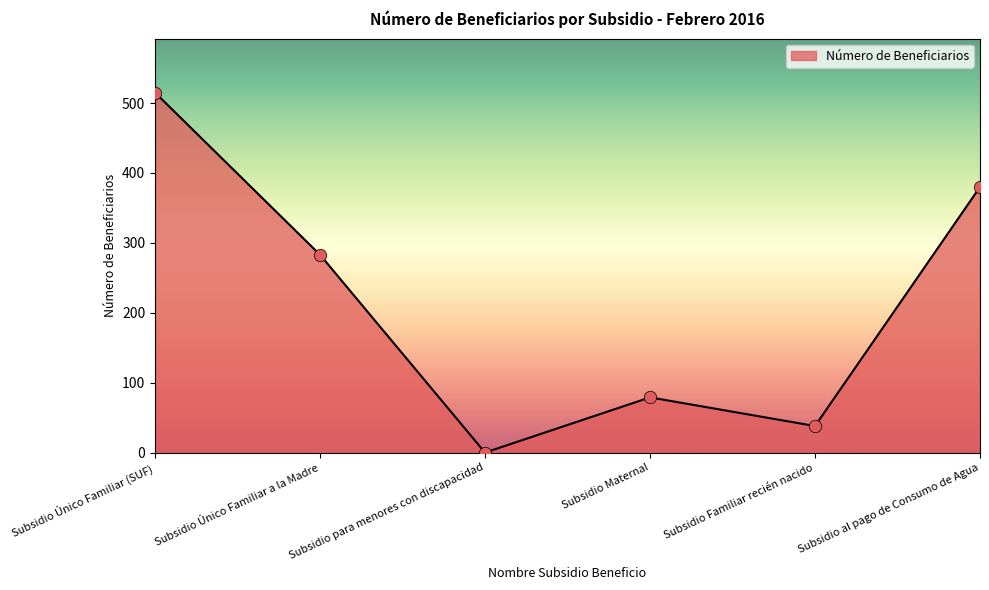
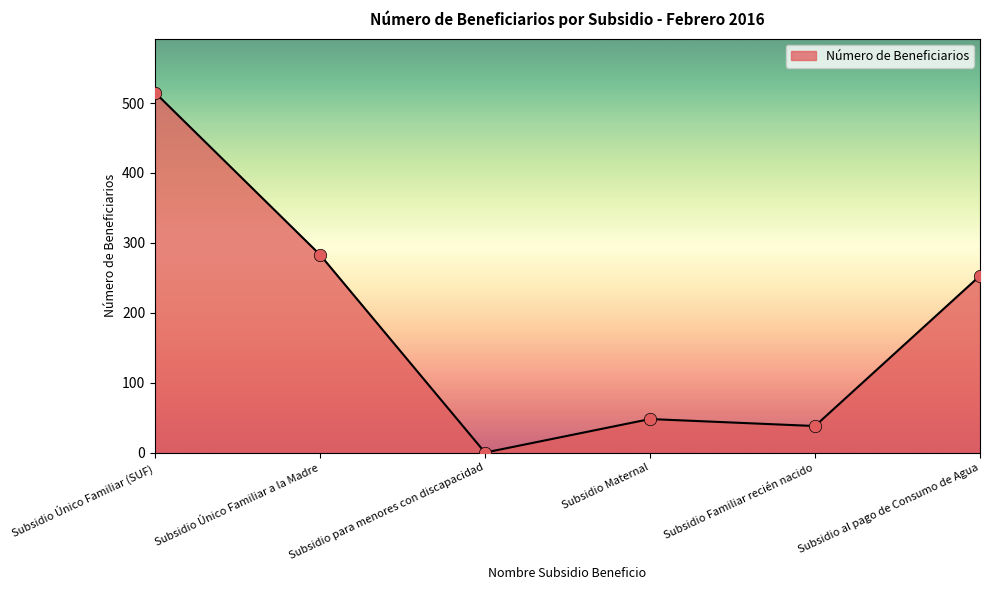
Subsidio Maternal: 80 -> 50
Subsidio al pago de Consumo de Agua: 380 -> 250
